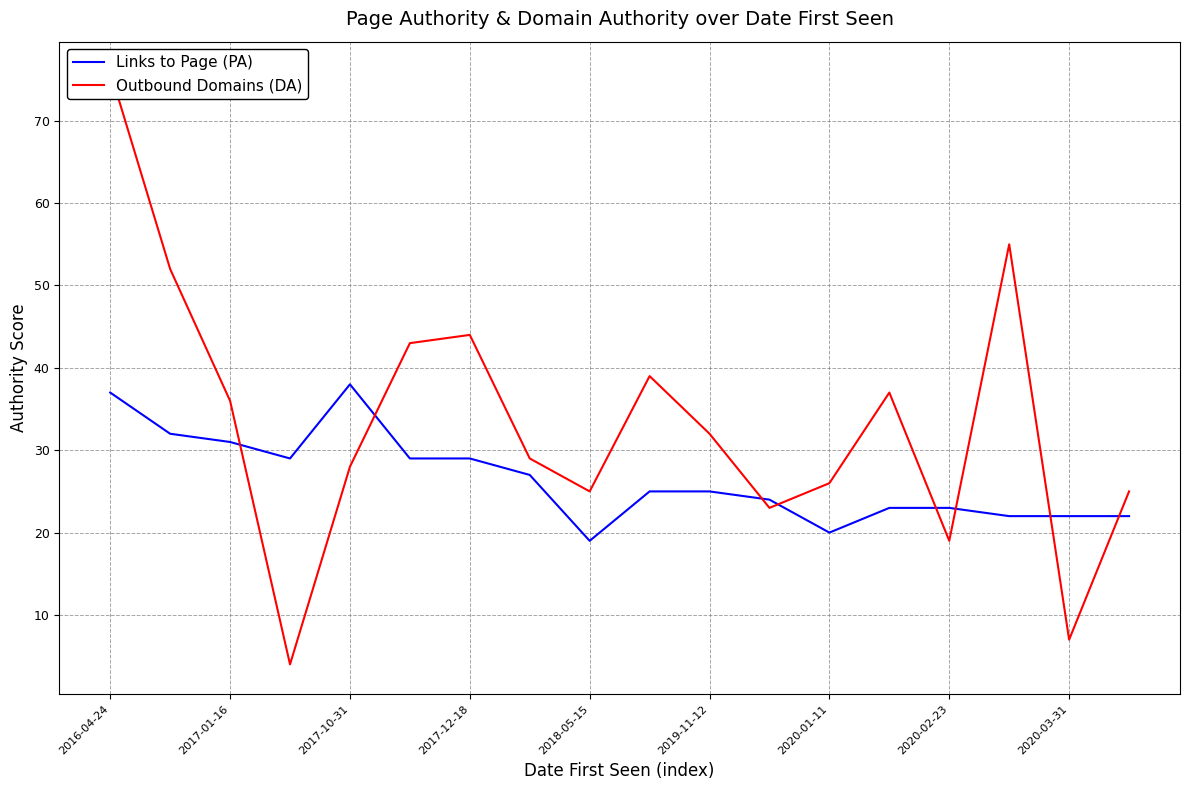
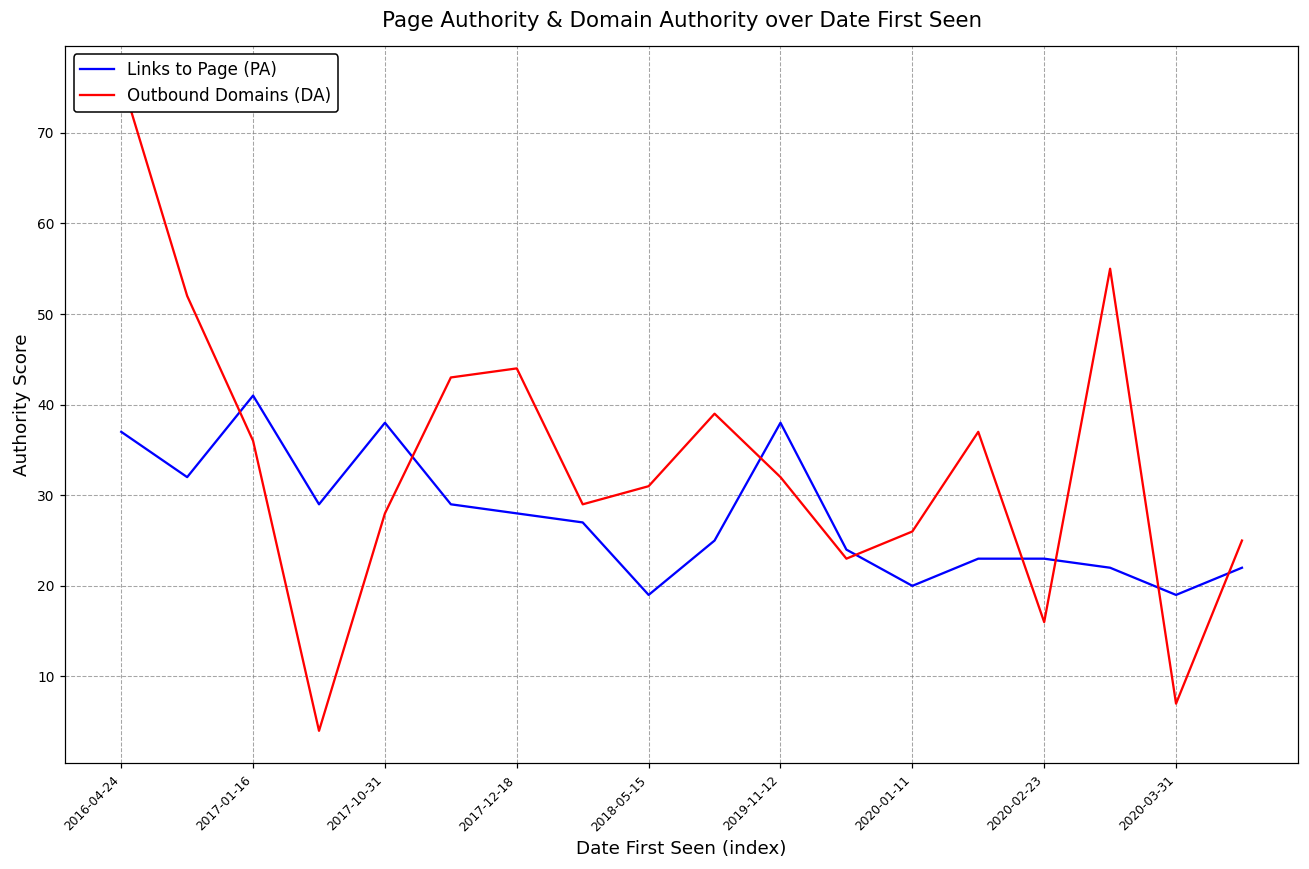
Links to Page (PA), 2017-01-16: 31 -> 41
Links to Page (PA), 2017-12-18: 29 -> 28
Outbound Domains (DA), 2018-05-15: 25 -> 31
Links to Page (PA), 2019-11-12: 25 -> 38
Outbound Domains (DA), 2020-02-23: 19 -> 16
Links to Page (PA), 2020-03-31: 22 -> 19
